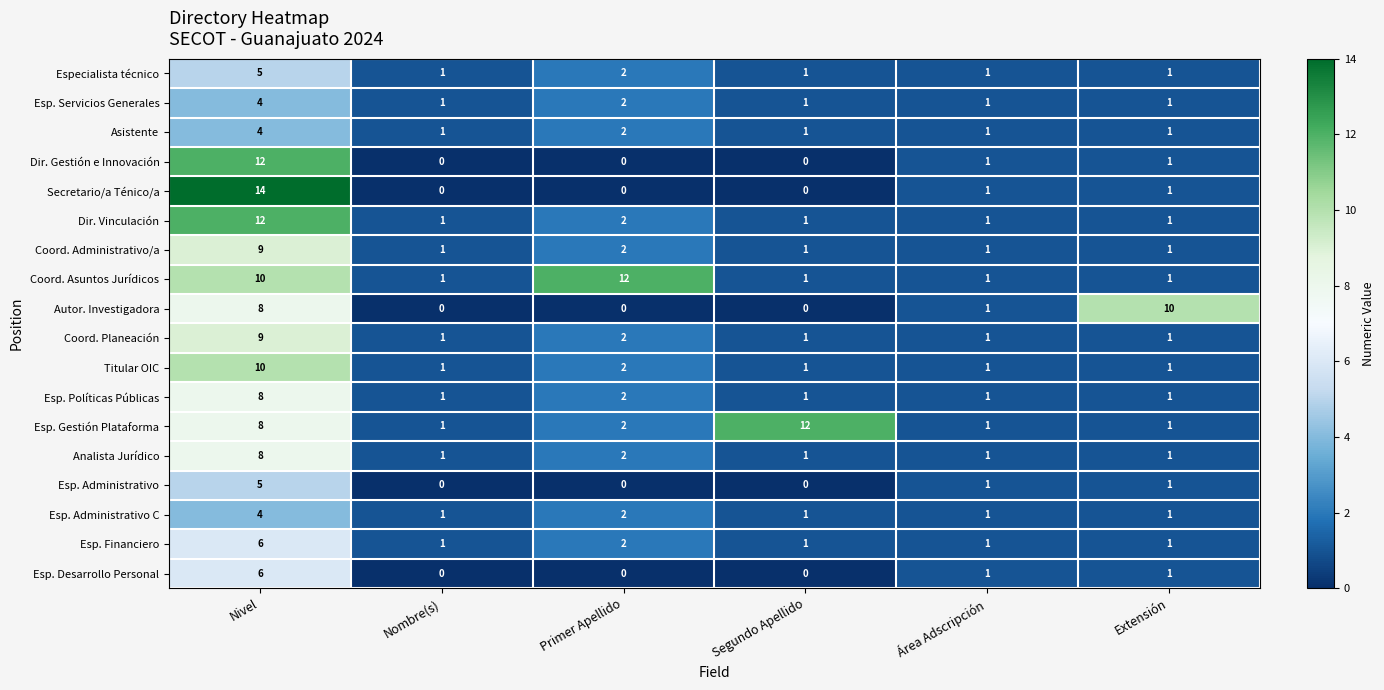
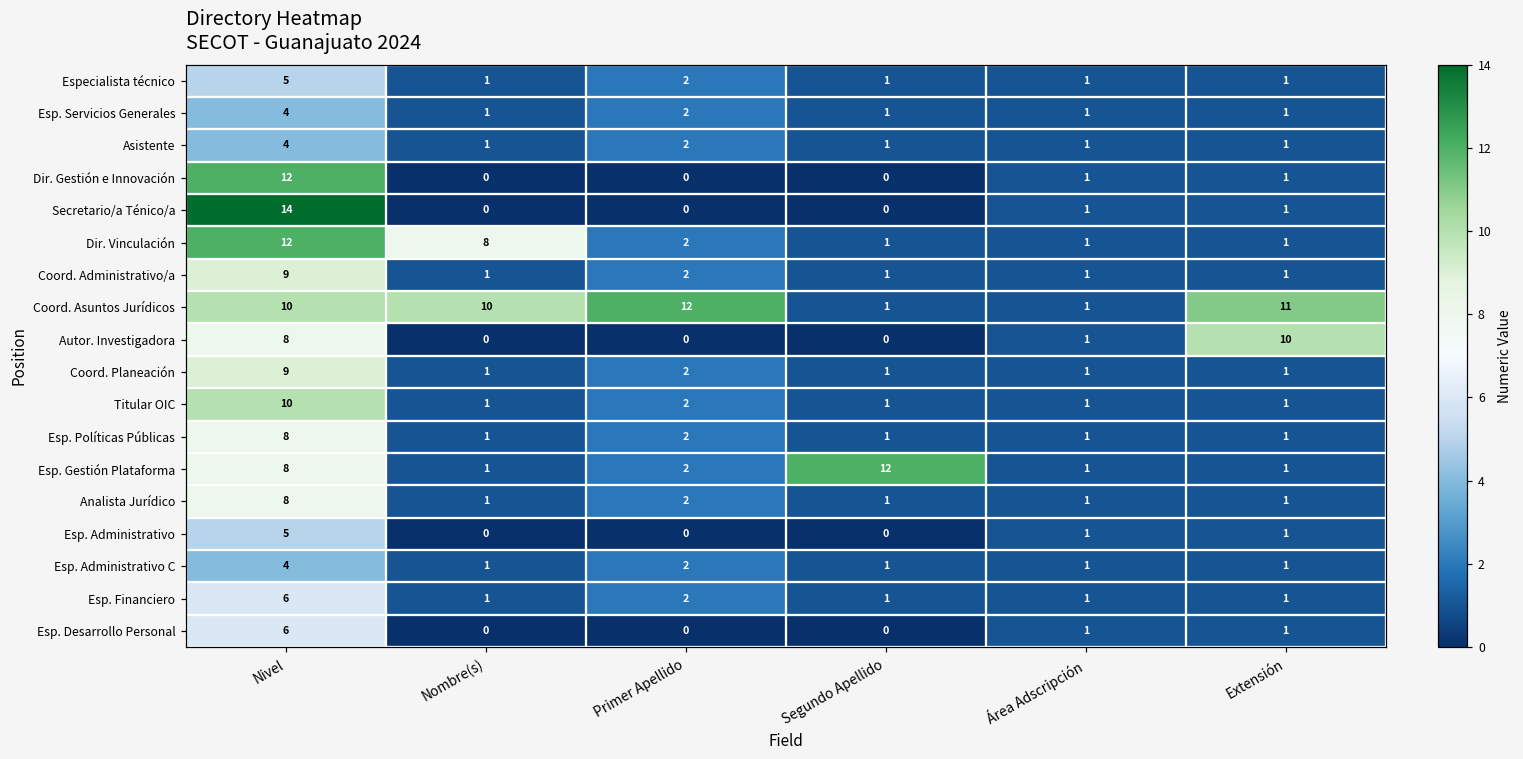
Dir. Vinculación, Nombre(s): 1 -> 8
Coord. Asuntos Jurídicos, Nombre(s): 1 -> 10
Coord. Asuntos Jurídicos, Extensión: 1 -> 11
